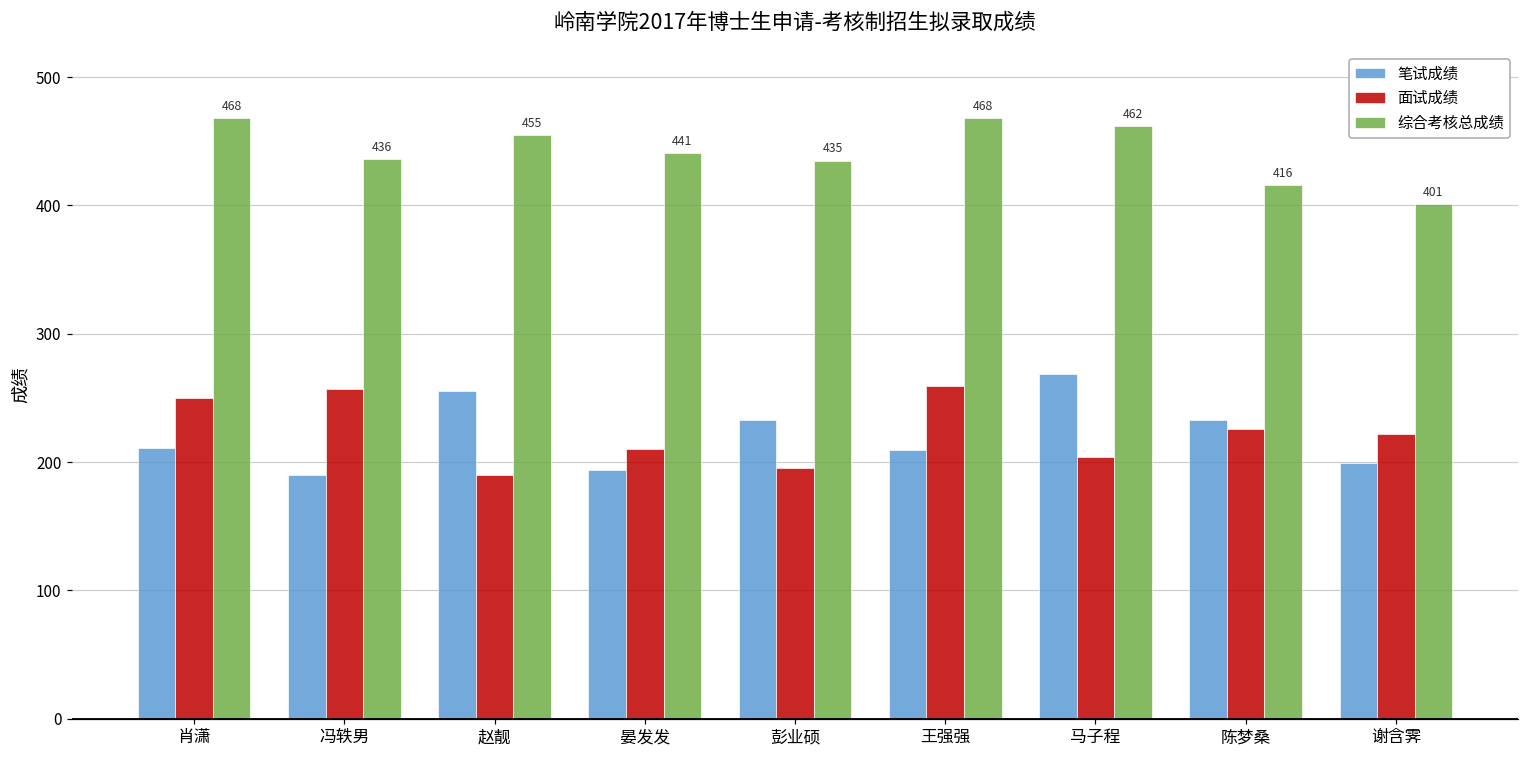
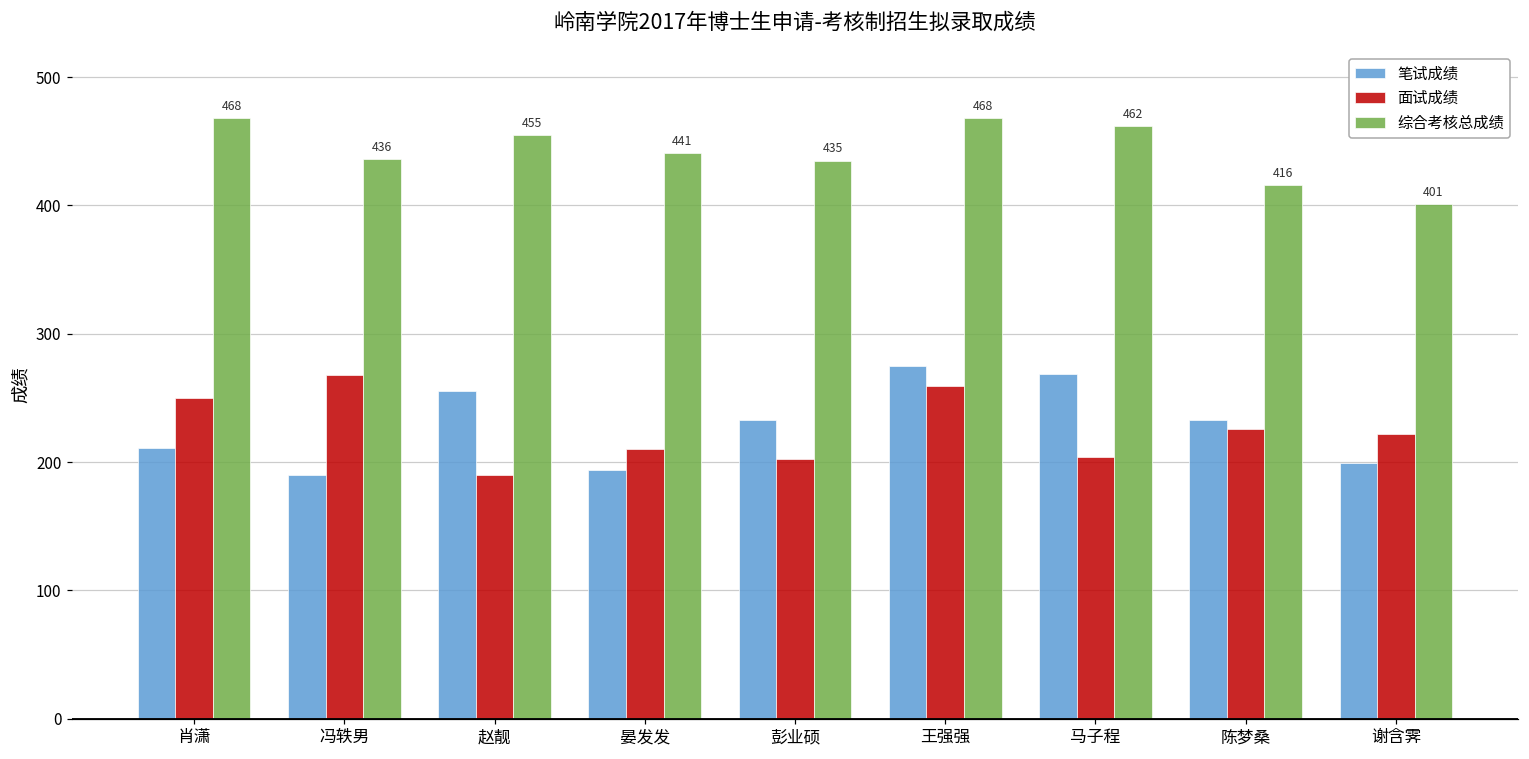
面试成绩, 冯轶男: 257 -> 268
面试成绩, 彭业硕: 195 -> 202
笔试成绩, 王强强: 209 -> 275
